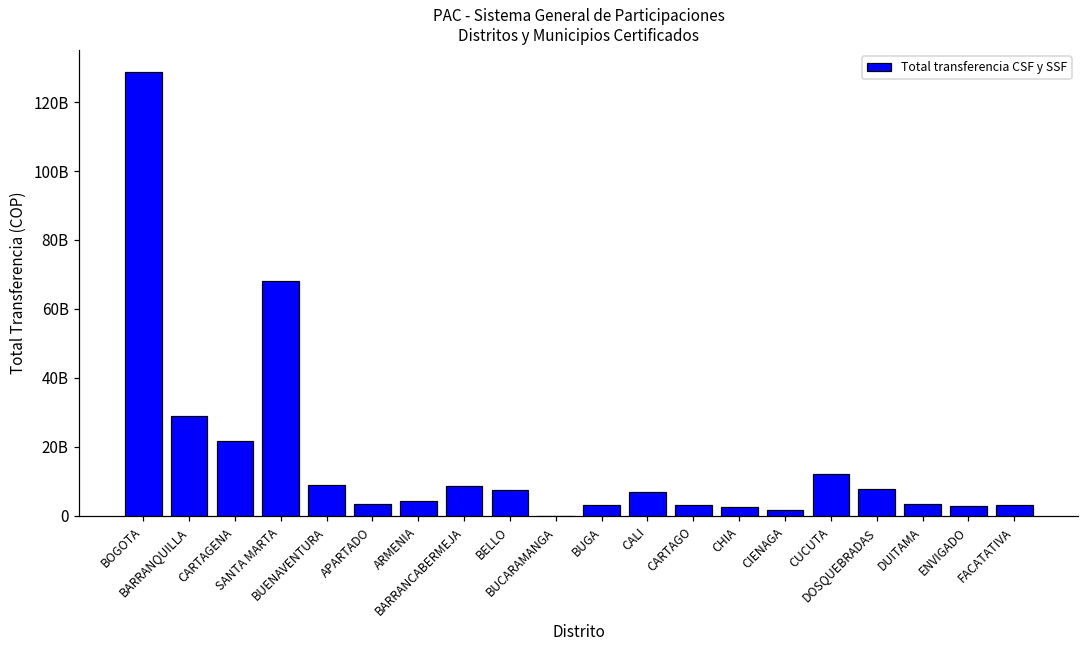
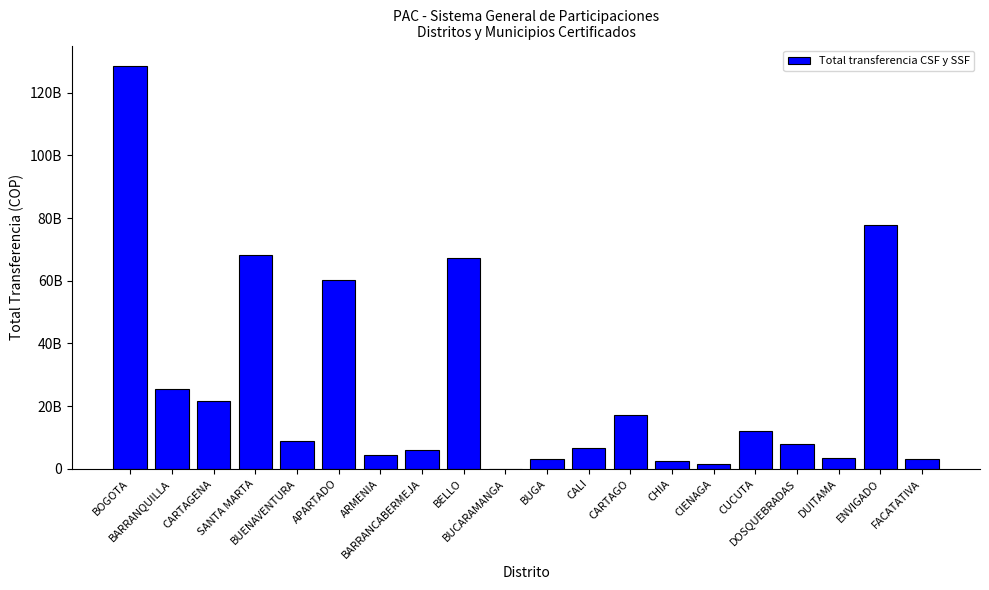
BARRANQUILLA: 29000000000 -> 26000000000
APARTADO: 3000000000 -> 60000000000
BARRANCABERMEJA: 9000000000 -> 6000000000
BELLO: 7000000000 -> 67000000000
CARTAGO: 3000000000 -> 17000000000
ENVIGADO: 3000000000 -> 78000000000
